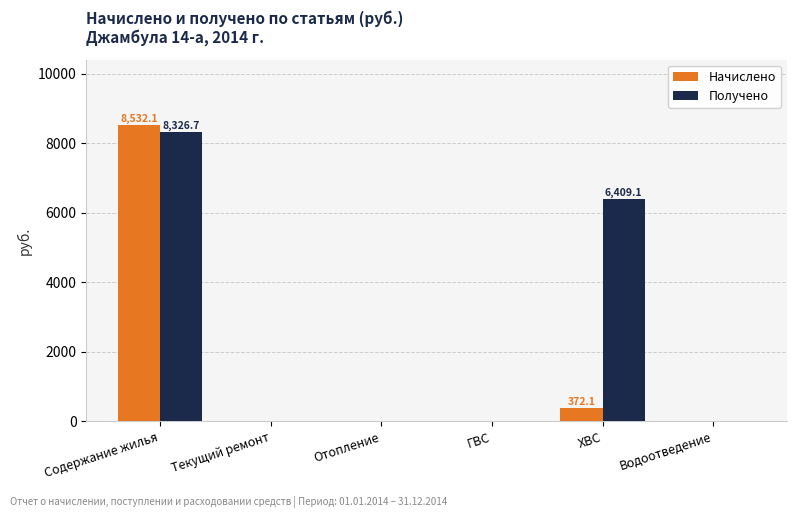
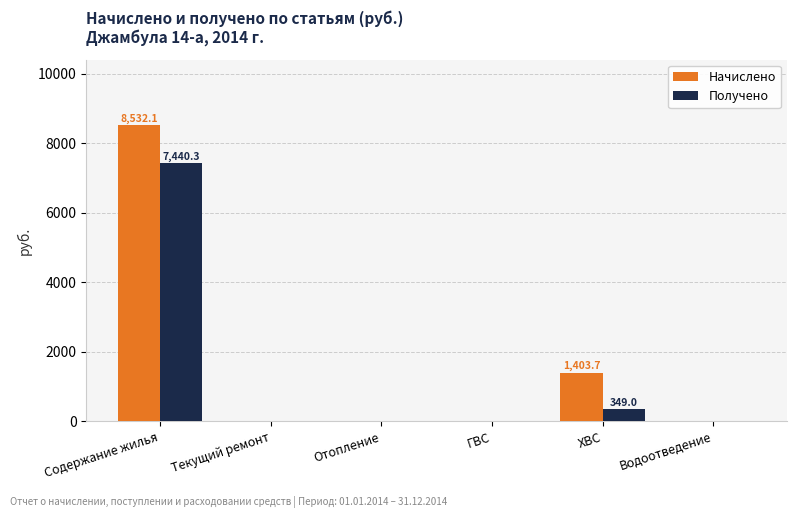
Получено, Содержание жилья: 8,326.7 -> 7,440.3
Начислено, ХВС: 372.1 -> 1,403.7
Получено, ХВС: 6,409.1 -> 349.0
